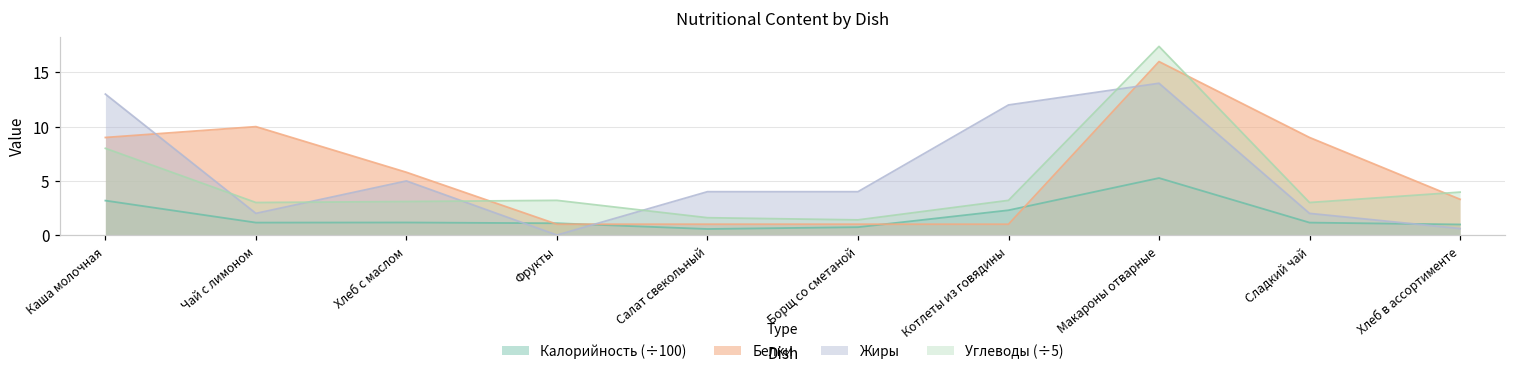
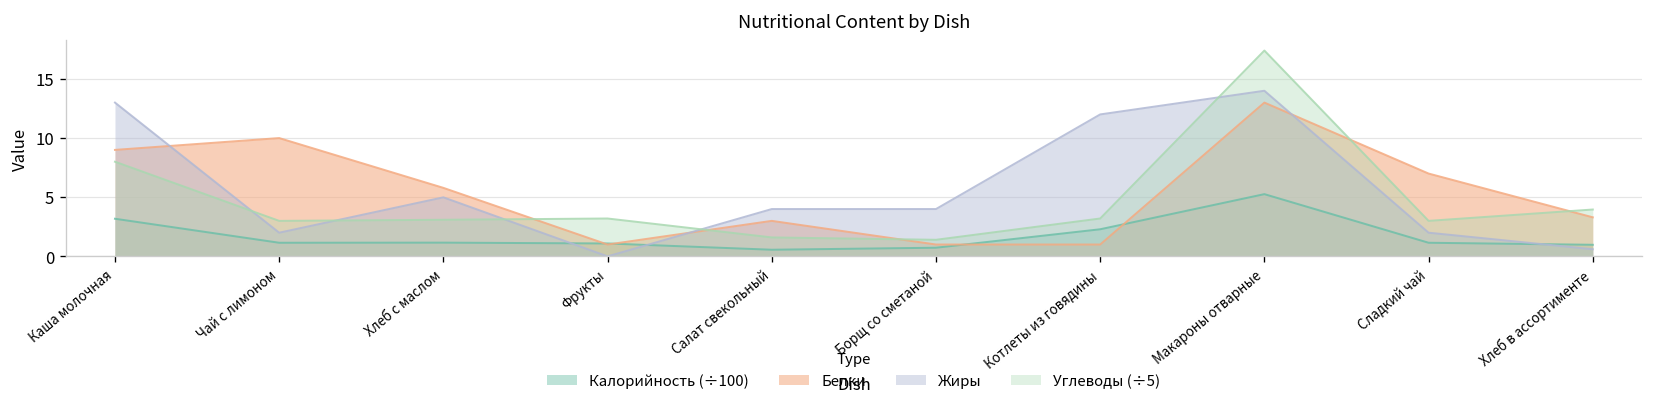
Белки, Салат свекольный: 1 -> 3
Белки, Макароны отварные: 16 -> 13
Белки, Сладкий чай: 9 -> 7
